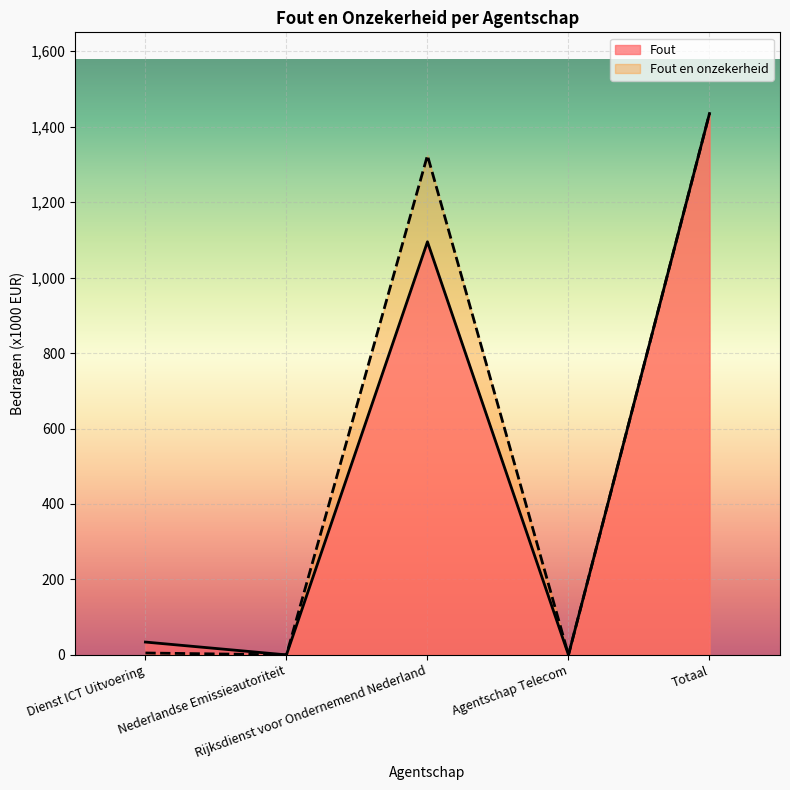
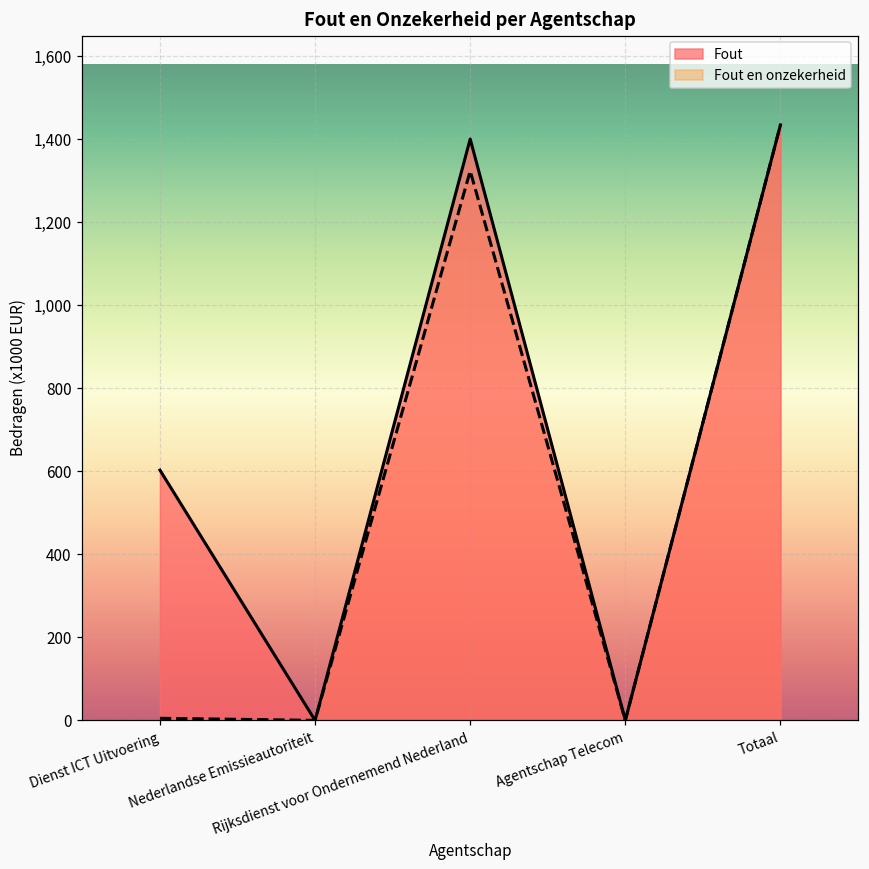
Fout, Dienst ICT Uitvoering: 30 -> 600
Fout, Rijksdienst voor Ondernemend Nederland: 1,100 -> 1,400
